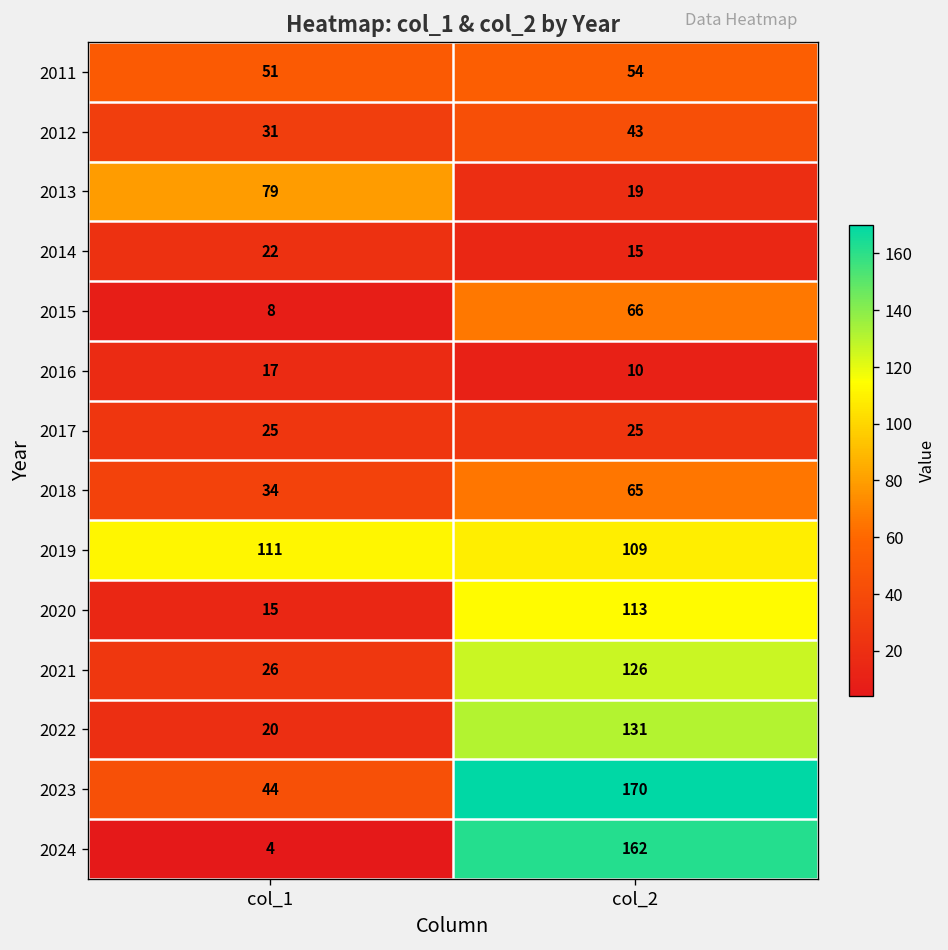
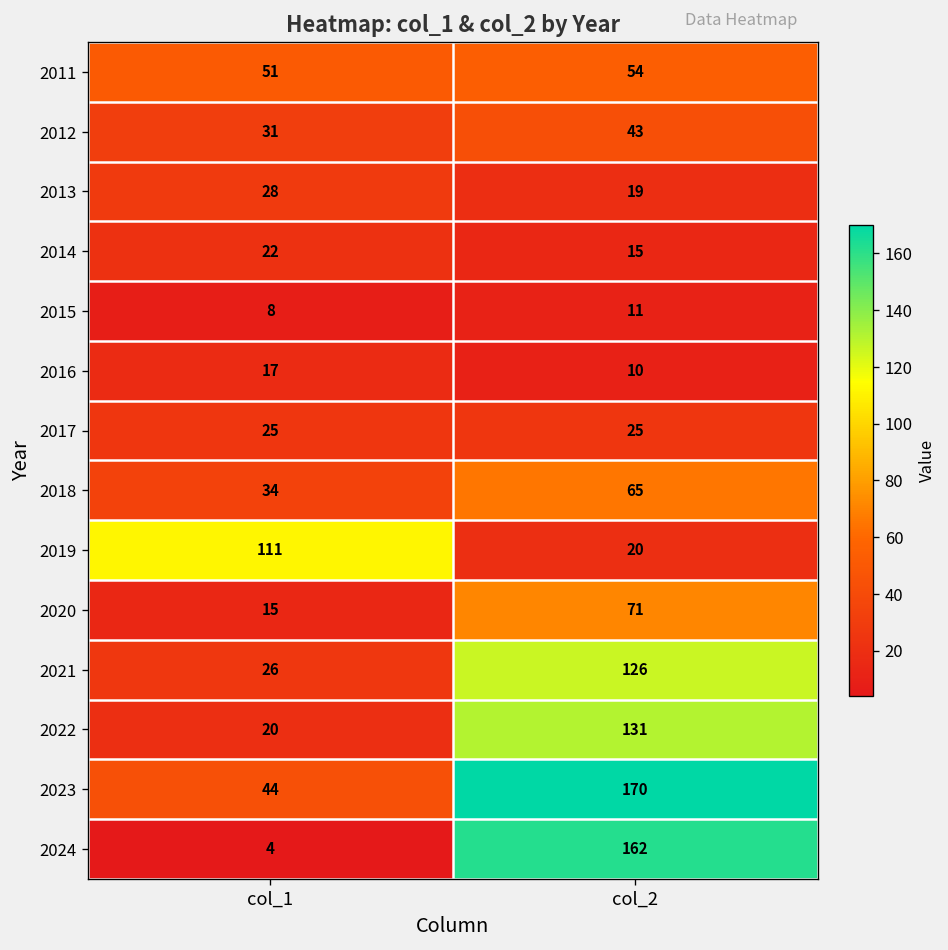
2013, col_1: 79 -> 28
2015, col_2: 66 -> 11
2019, col_2: 109 -> 20
2020, col_2: 113 -> 71
